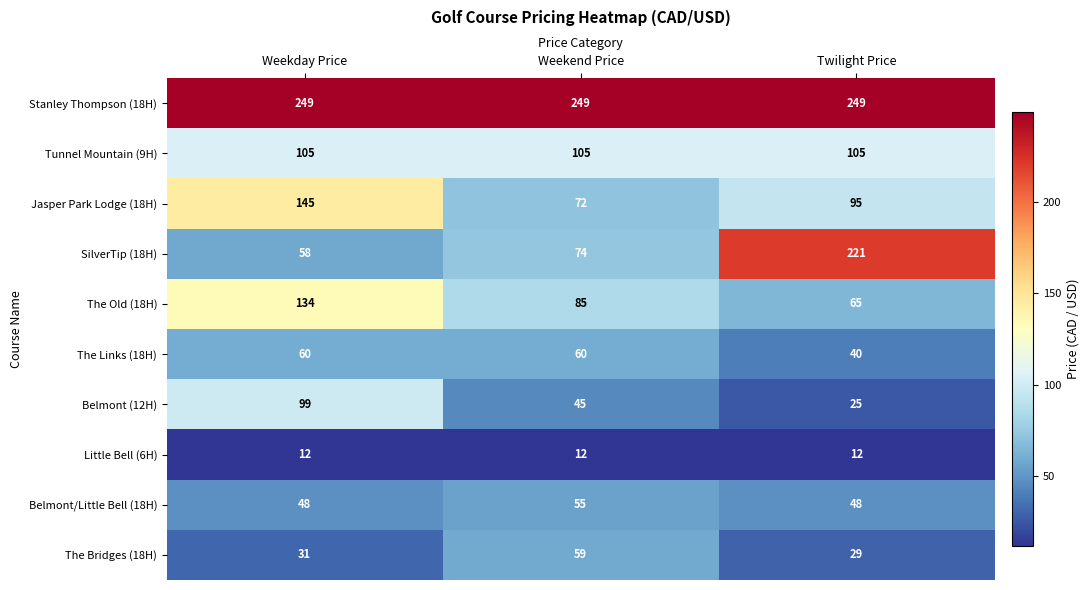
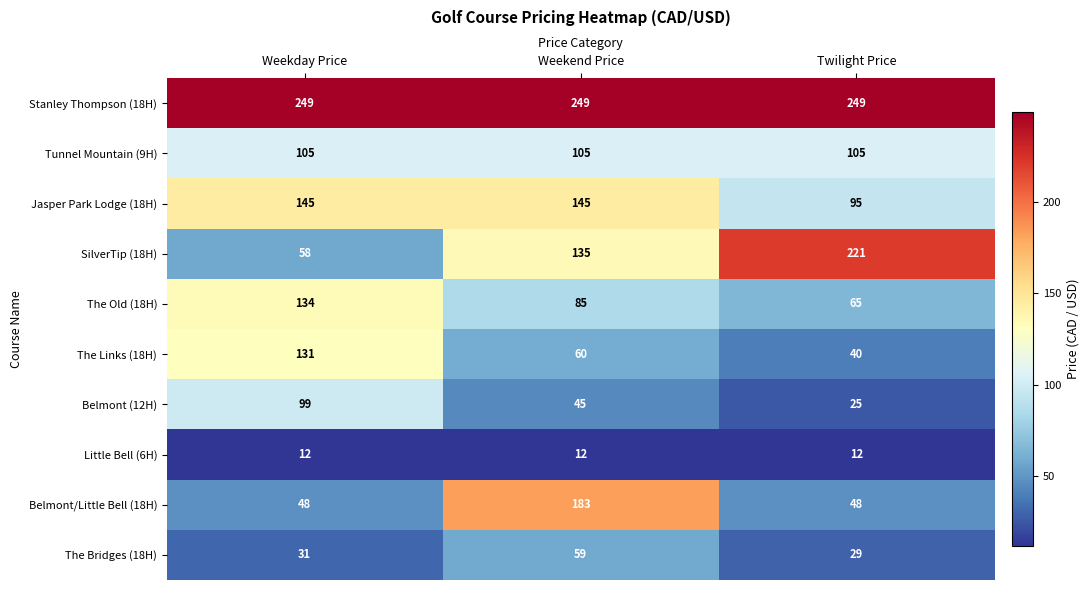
Jasper Park Lodge (18H), Weekend Price: 72 -> 145
SilverTip (18H), Weekend Price: 74 -> 135
The Links (18H), Weekday Price: 60 -> 131
Belmont/Little Bell (18H), Weekend Price: 55 -> 183
